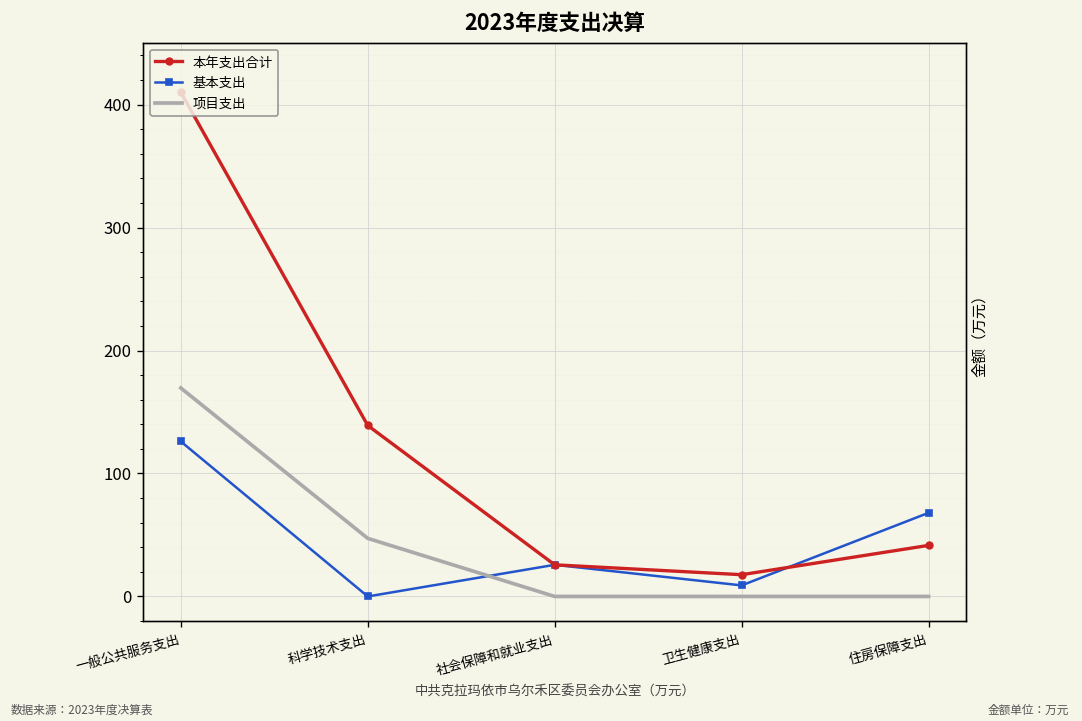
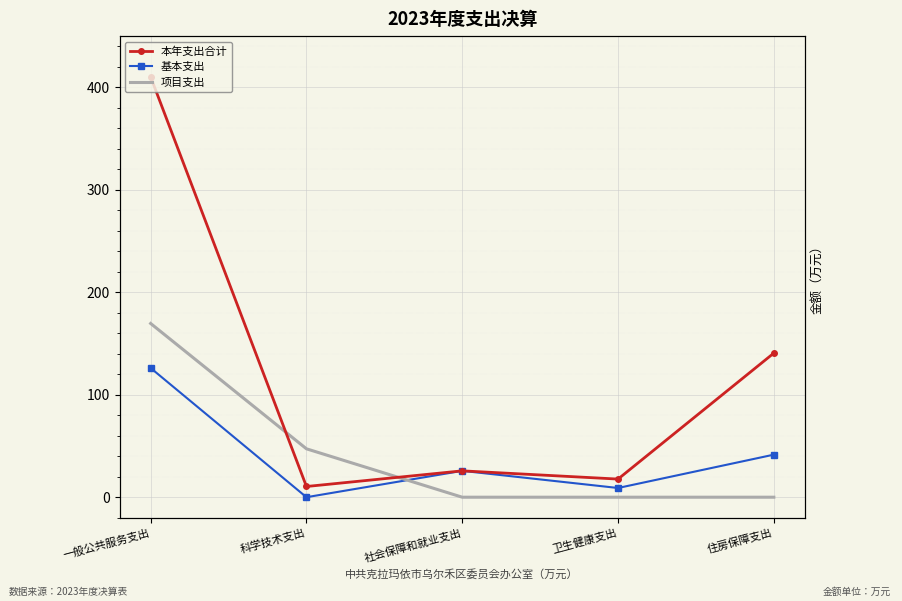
本年支出合计, 科学技术支出: 139 -> 10
本年支出合计, 住房保障支出: 42 -> 141
基本支出, 住房保障支出: 68 -> 42
